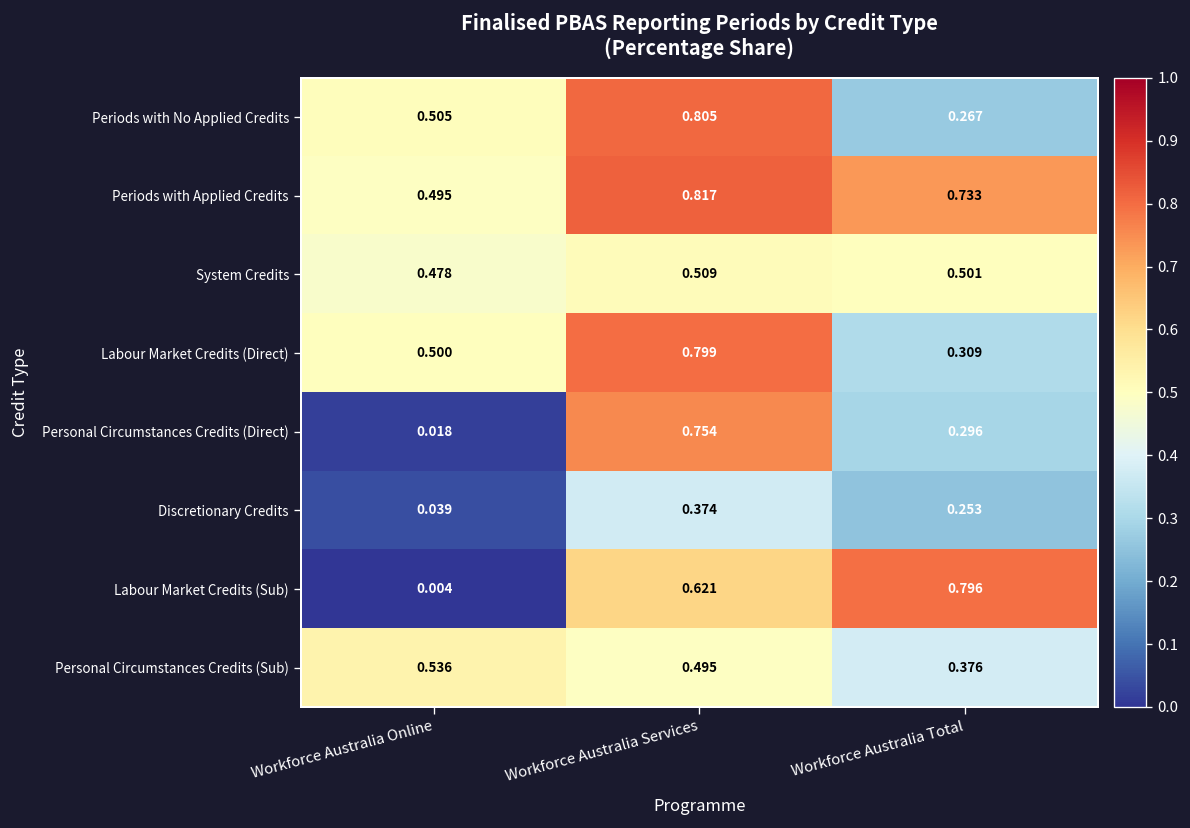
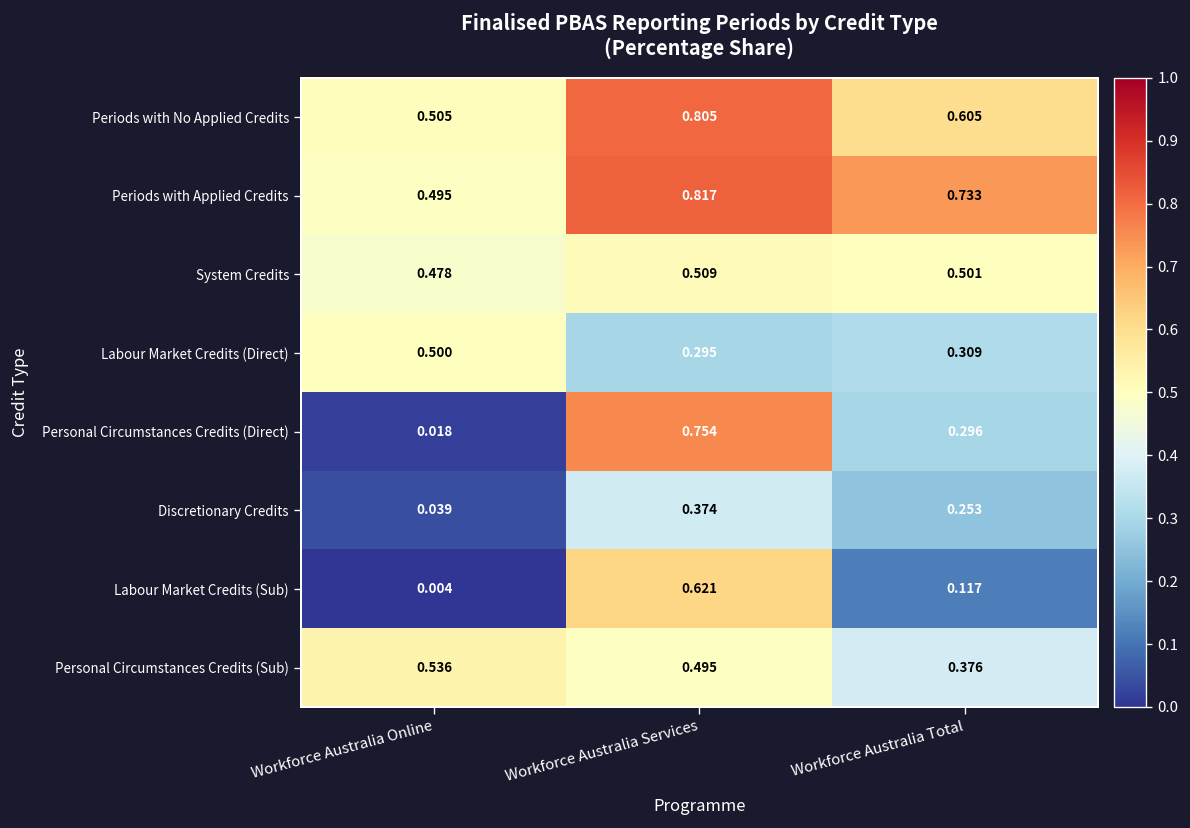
Periods with No Applied Credits, Workforce Australia Total: 0.267 -> 0.605
Labour Market Credits (Direct), Workforce Australia Services: 0.799 -> 0.295
Labour Market Credits (Sub), Workforce Australia Total: 0.796 -> 0.117
